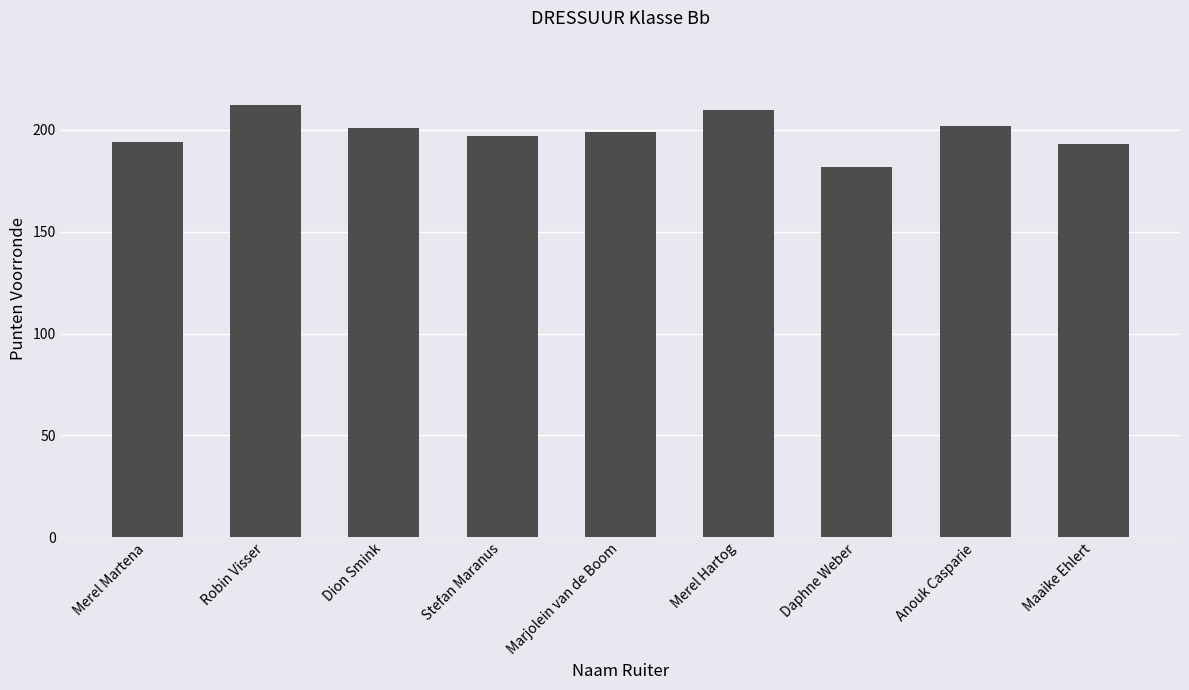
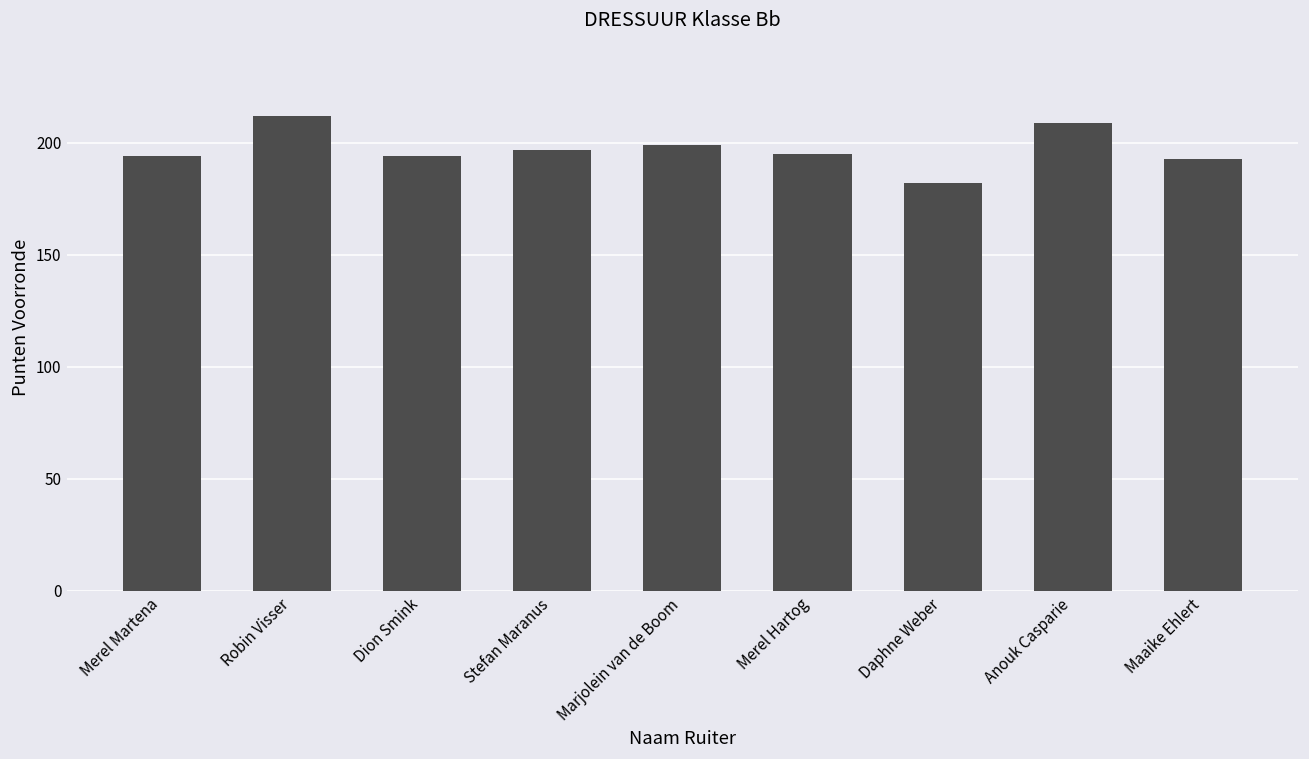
Dion Smink: 201 -> 194
Merel Hartog: 210 -> 195
Anouk Casparie: 202 -> 209
